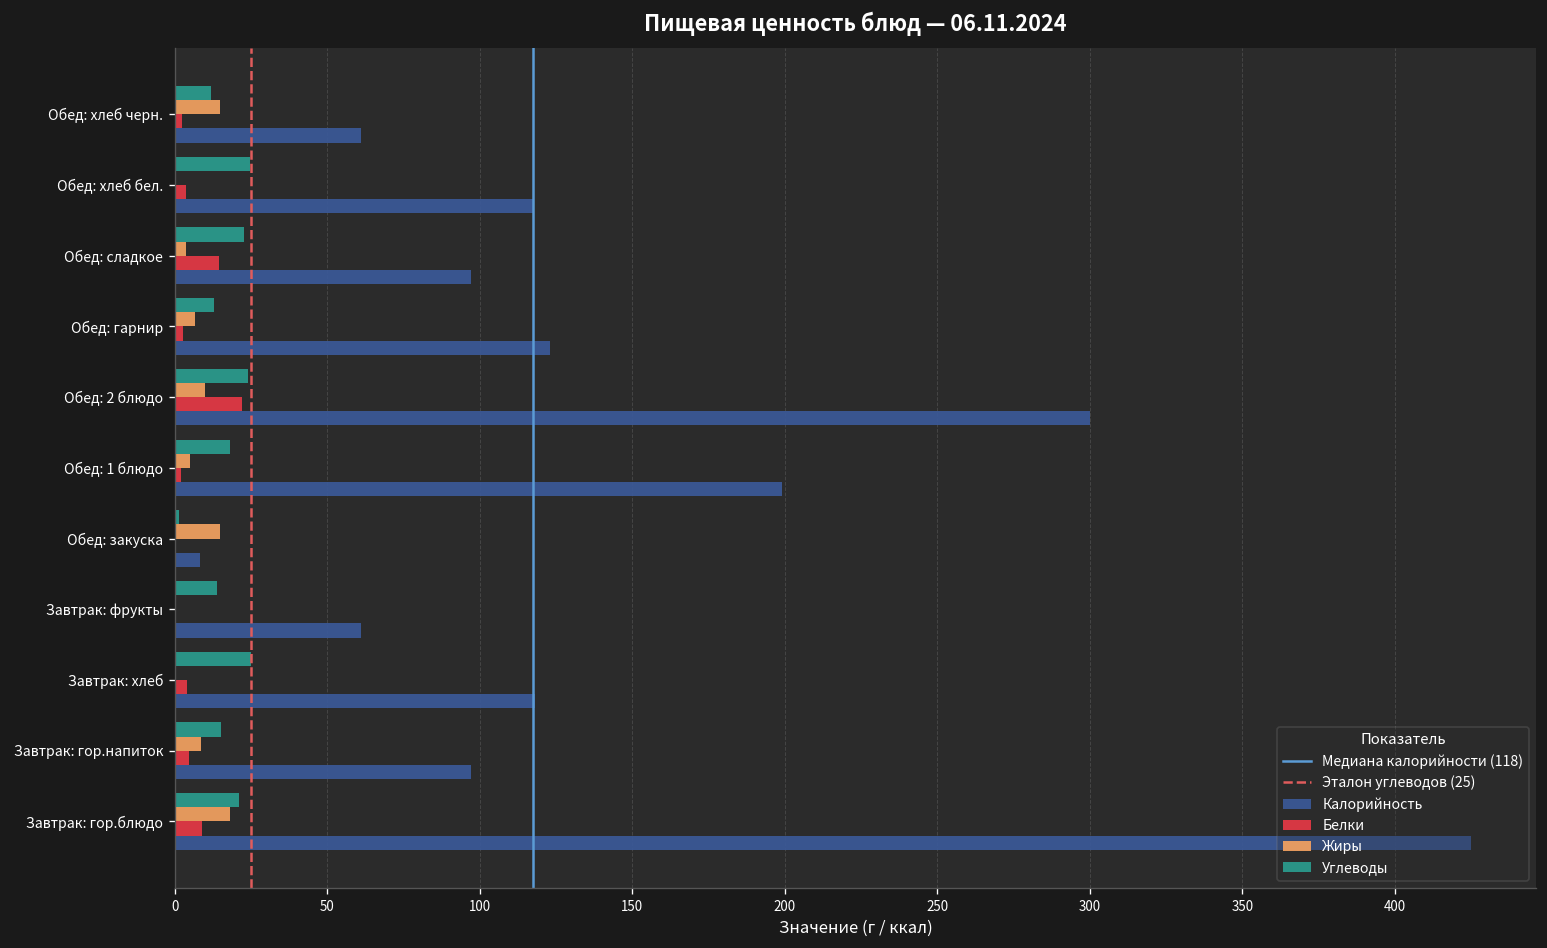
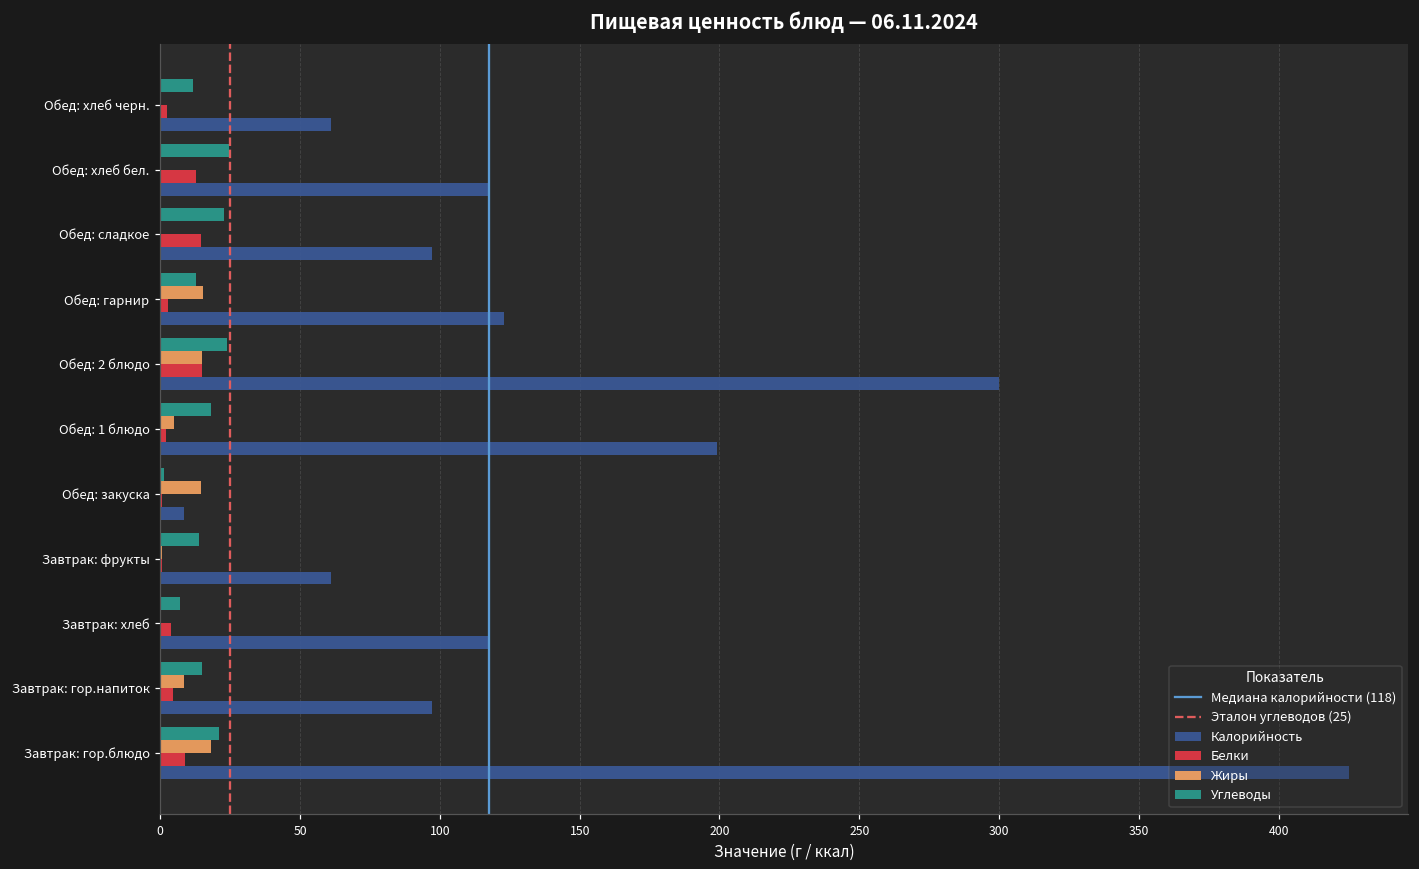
Жиры, Обед: хлеб черн.: 15 -> 0
Белки, Обед: хлеб бел.: 4 -> 13
Жиры, Обед: сладкое: 4 -> 0
Жиры, Обед: гарнир: 7 -> 15
Жиры, Обед: 2 блюдо: 10 -> 15
Белки, Обед: 2 блюдо: 22 -> 15
Углеводы, Завтрак: хлеб: 25 -> 7
